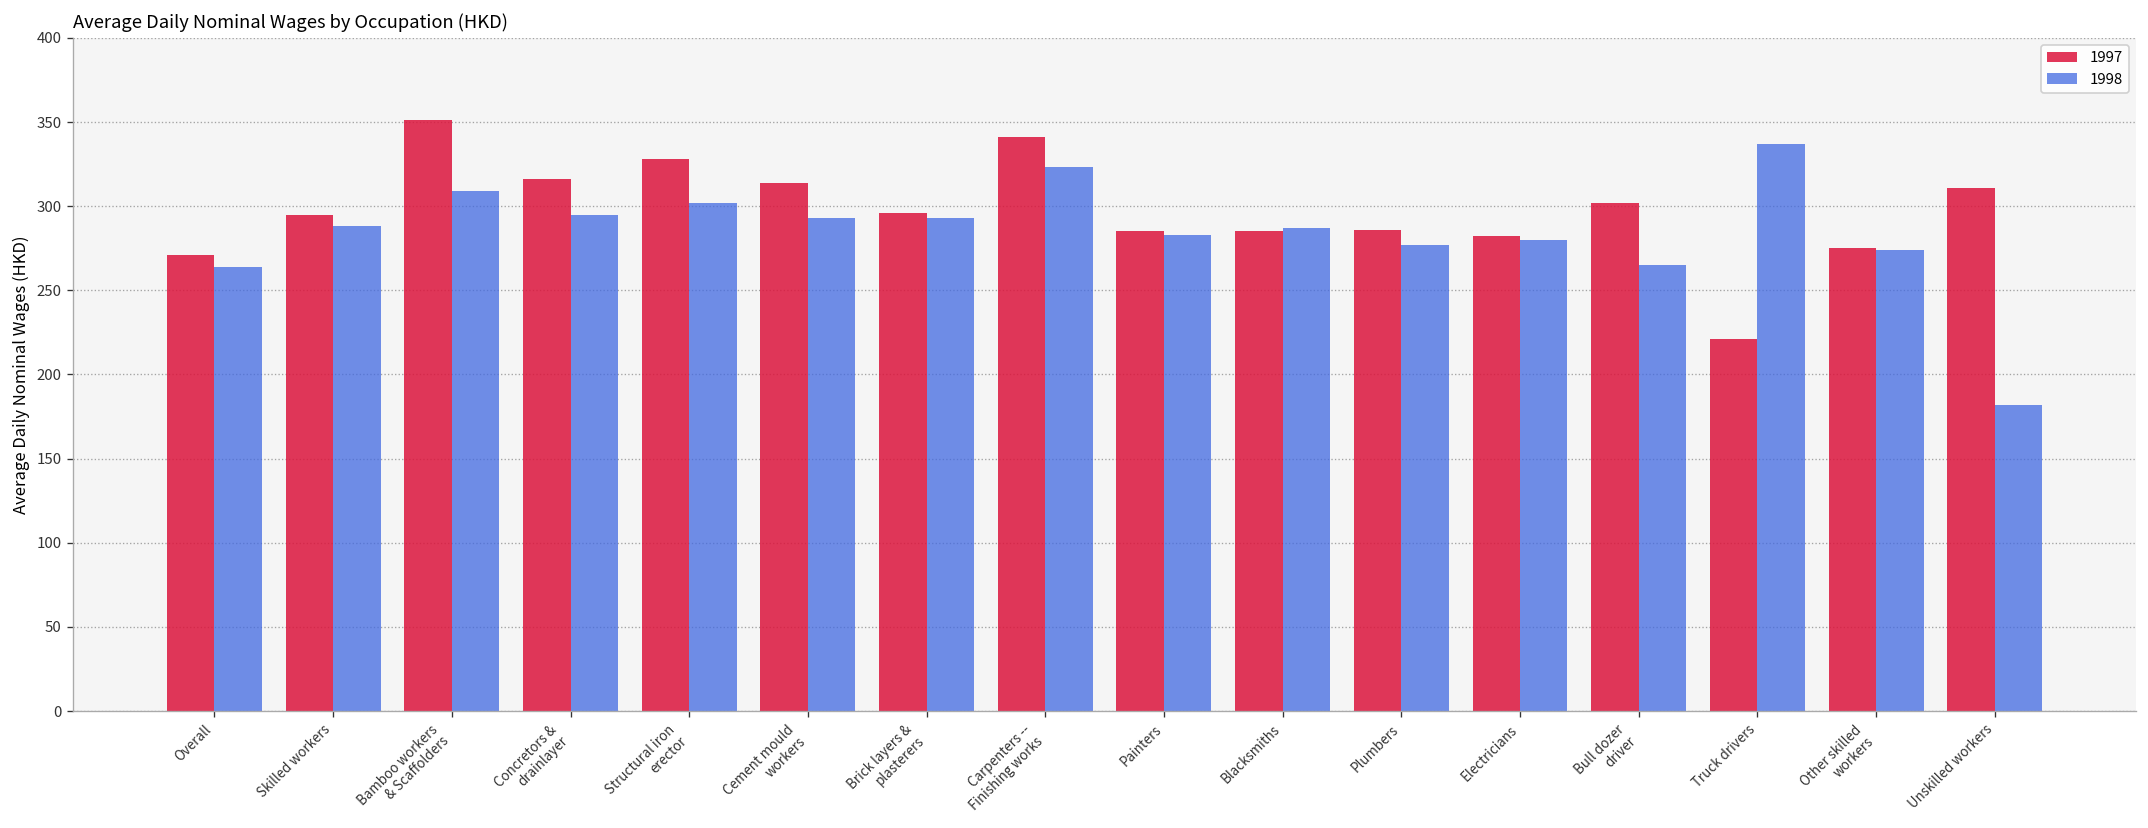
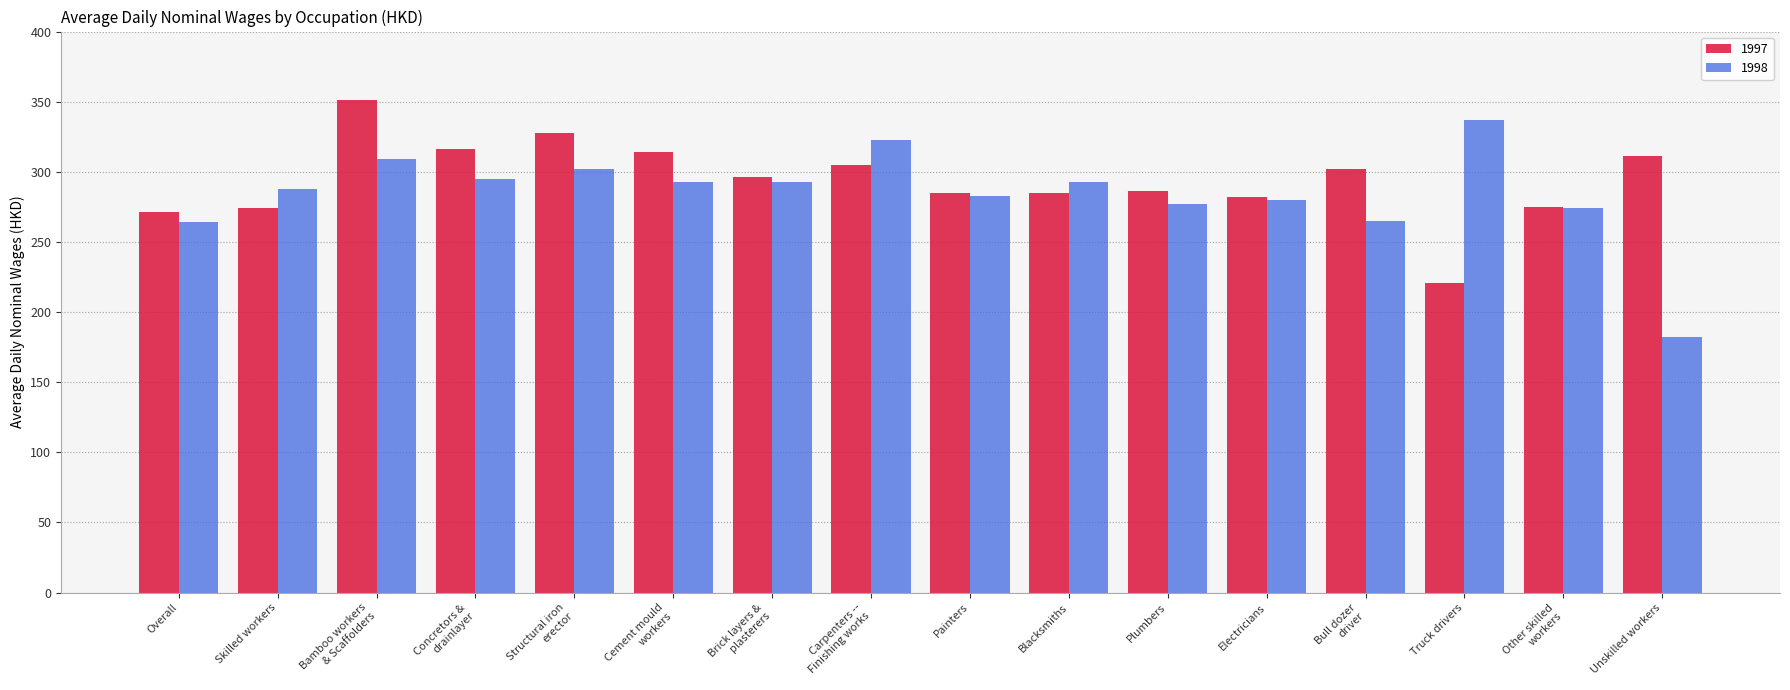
1997, Skilled workers: 295 -> 274
1997, Carpenters -- Finishing works: 341 -> 305
1998, Blacksmiths: 287 -> 293
